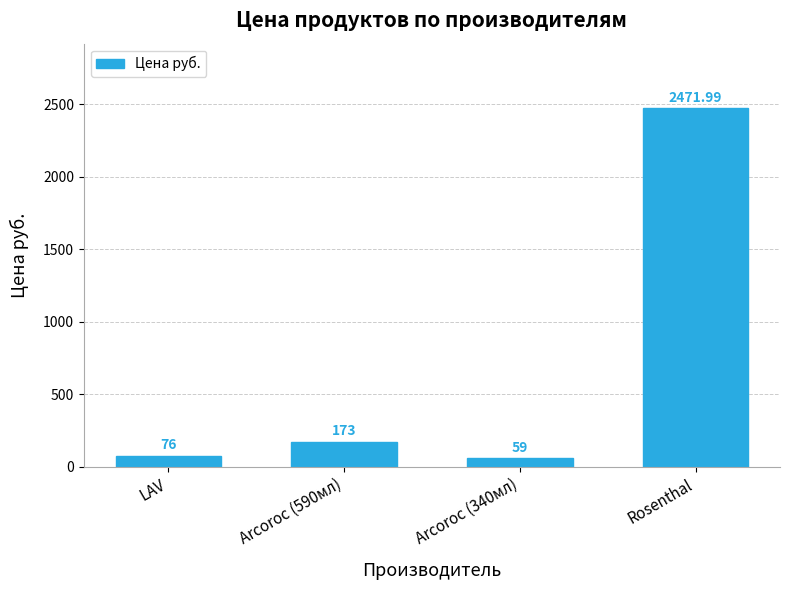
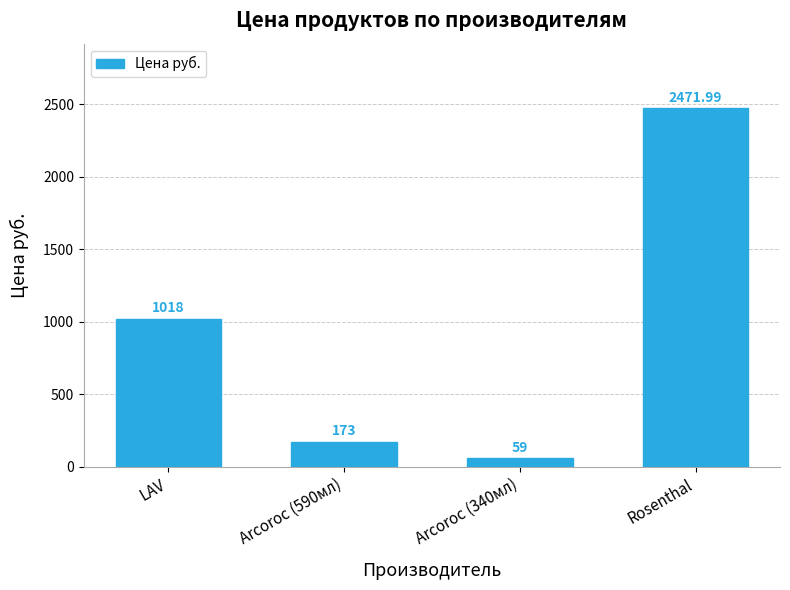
LAV: 76 -> 1018
